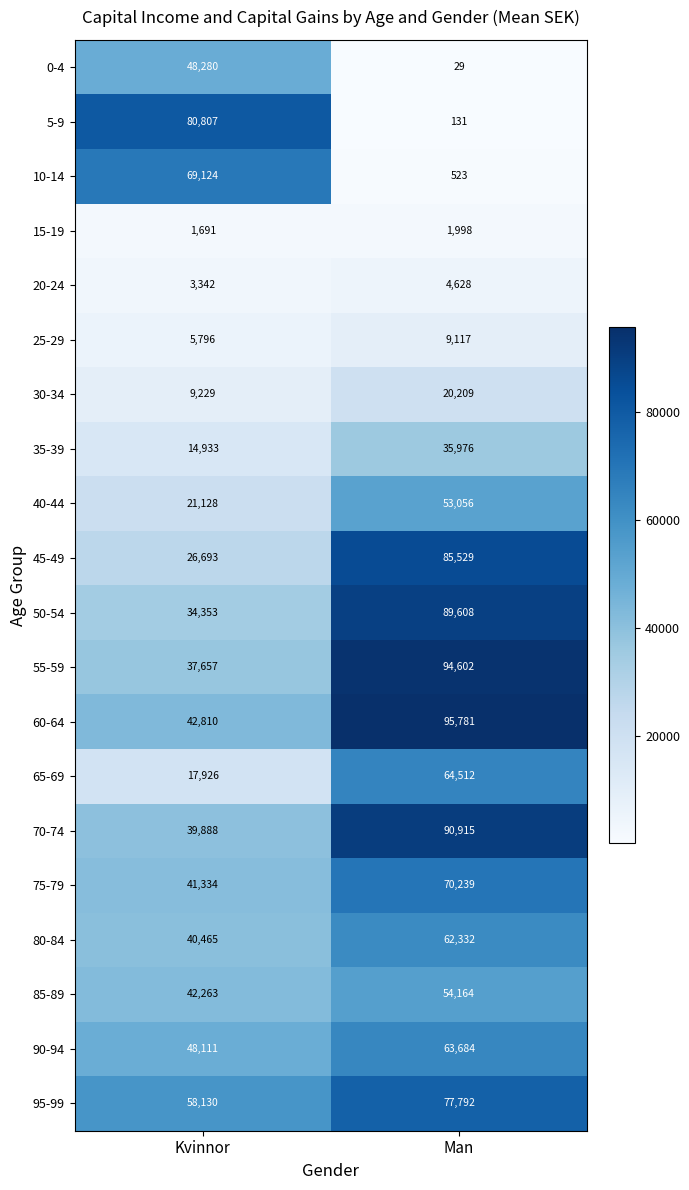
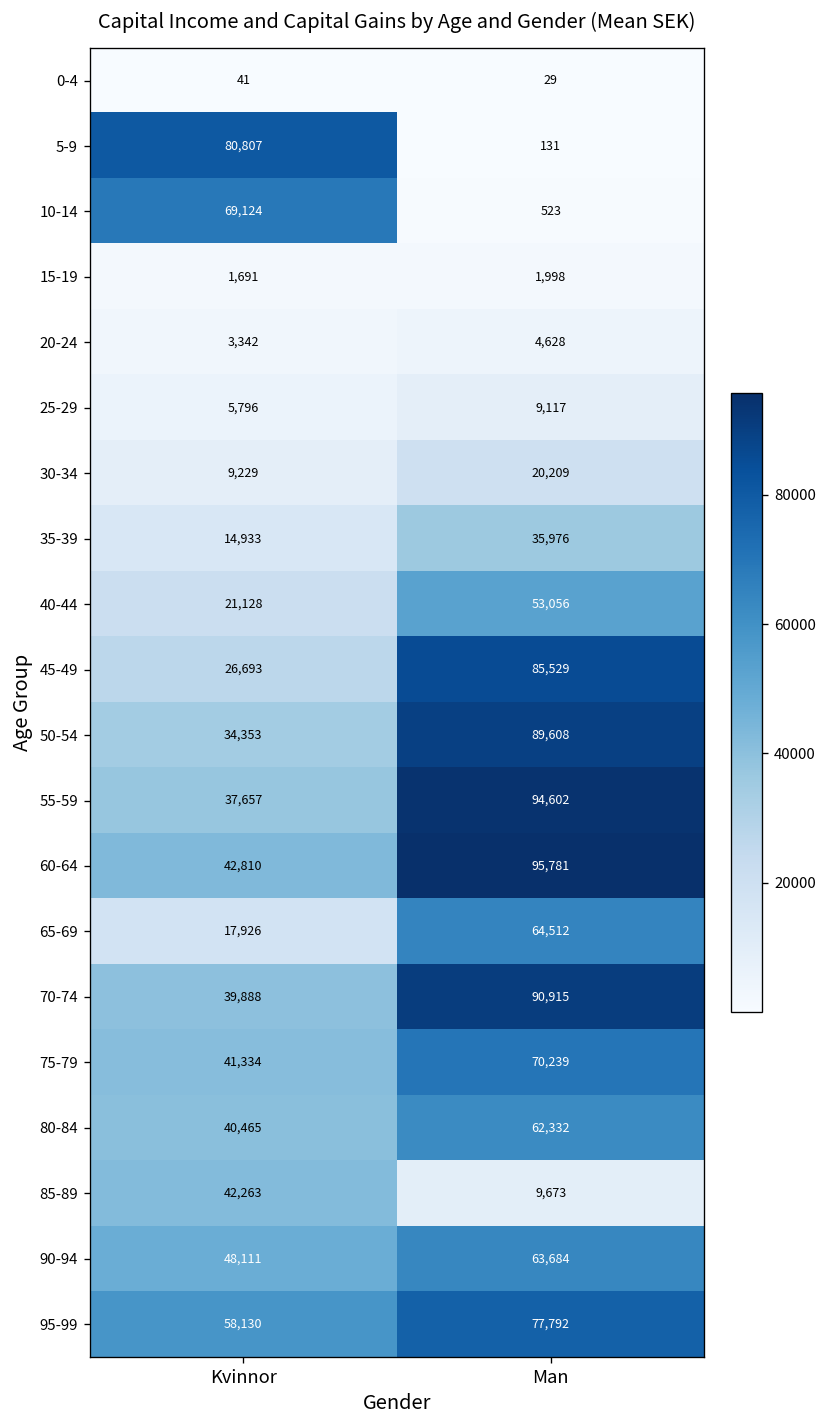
0-4, Kvinnor: 48,280 -> 41
85-89, Man: 54,164 -> 9,673
